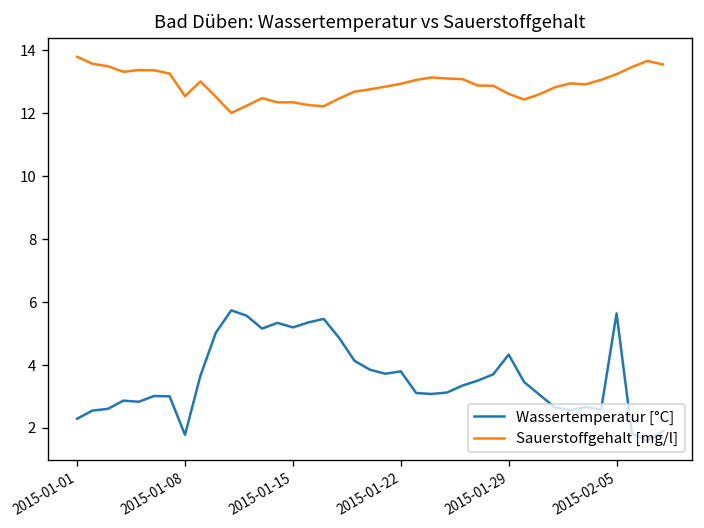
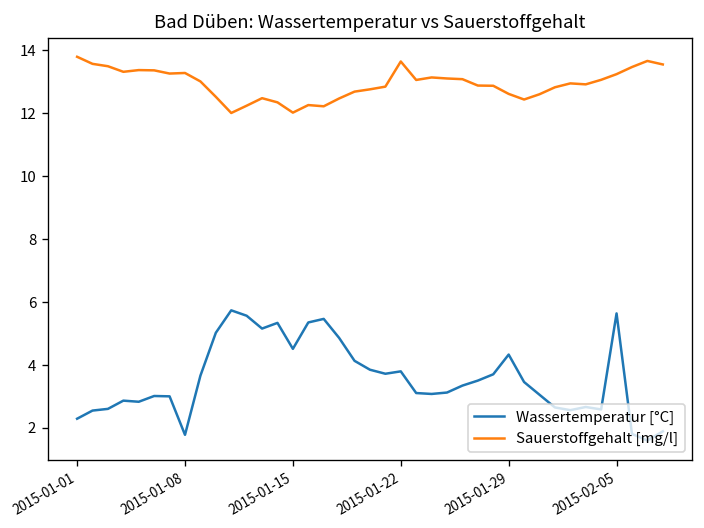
Sauerstoffgehalt [mg/l], 2015-01-08: 12.5 -> 13.3
Wassertemperatur [°C], 2015-01-15: 5.2 -> 4.5
Sauerstoffgehalt [mg/l], 2015-01-15: 12.4 -> 12.0
Sauerstoffgehalt [mg/l], 2015-01-22: 12.9 -> 13.6
